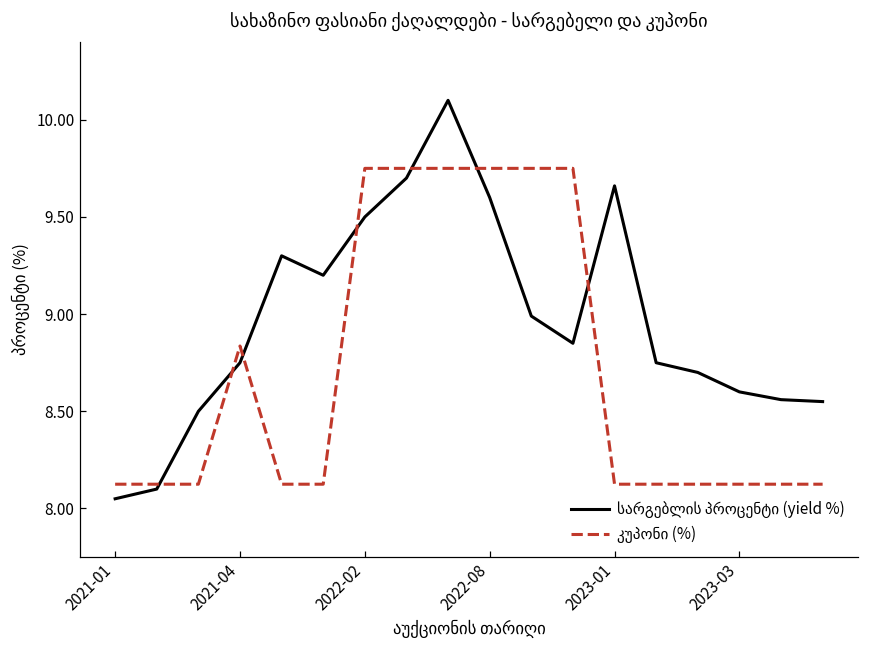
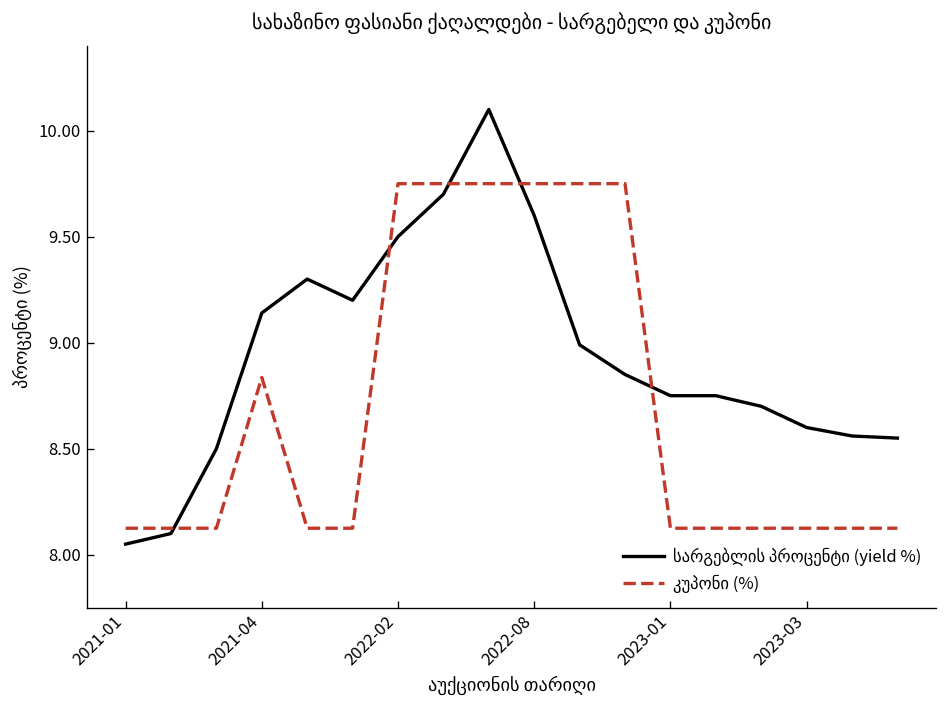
სარგებლის პროცენტი (yield %), 2021-04: 8.75 -> 9.14
სარგებლის პროცენტი (yield %), 2023-01: 9.66 -> 8.75
